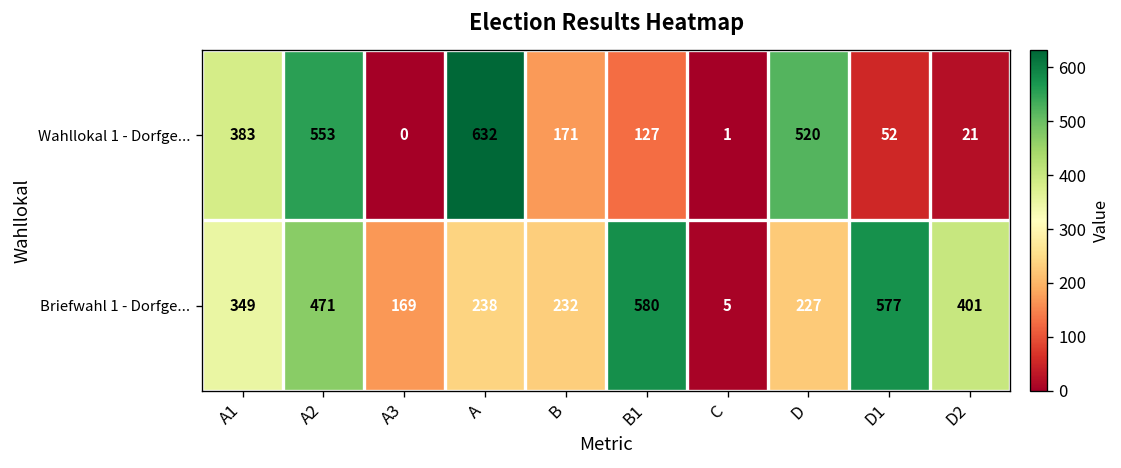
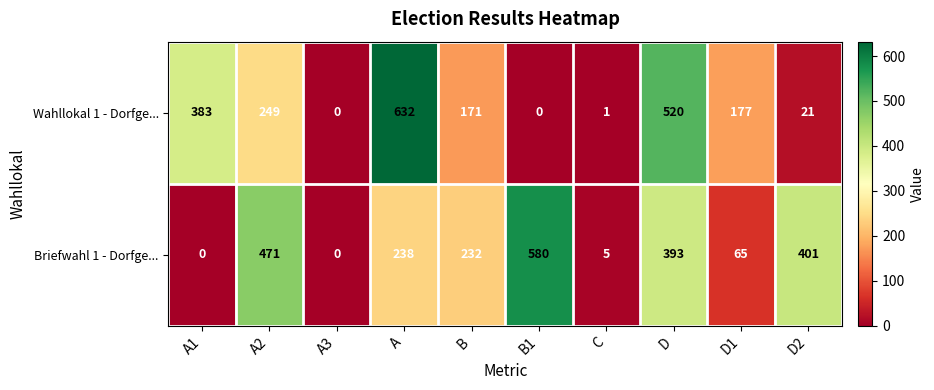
Wahllokal 1 - Dorfge..., A2: 553 -> 249
Wahllokal 1 - Dorfge..., B1: 127 -> 0
Wahllokal 1 - Dorfge..., D1: 52 -> 177
Briefwahl 1 - Dorfge..., A1: 349 -> 0
Briefwahl 1 - Dorfge..., A3: 169 -> 0
Briefwahl 1 - Dorfge..., D: 227 -> 393
Briefwahl 1 - Dorfge..., D1: 577 -> 65
